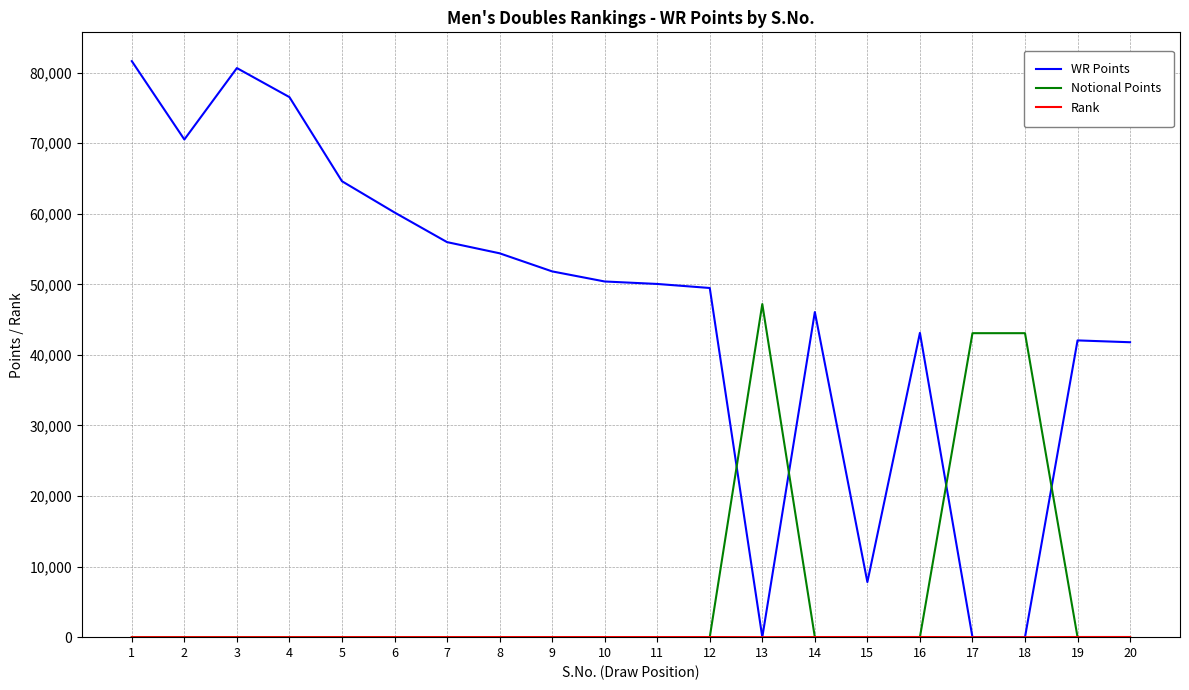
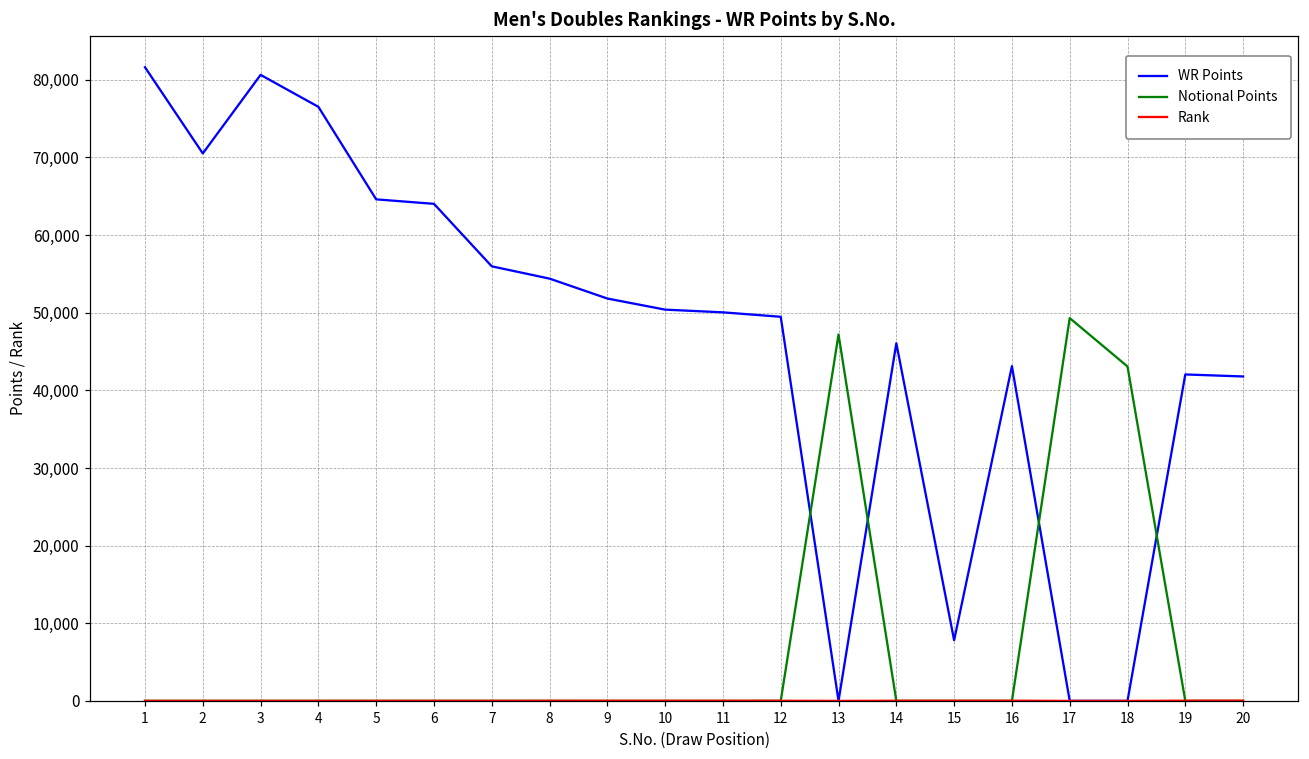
WR Points, 6: 60,000 -> 64,000
Notional Points, 17: 43,000 -> 49,000
